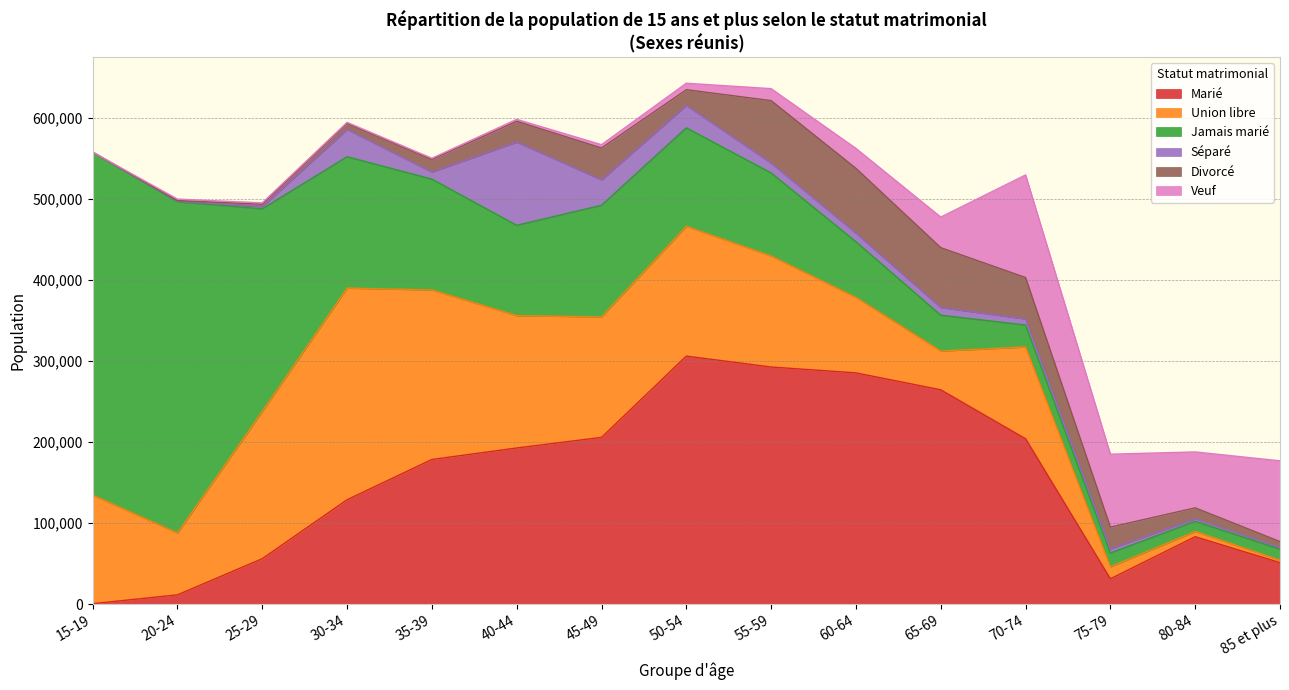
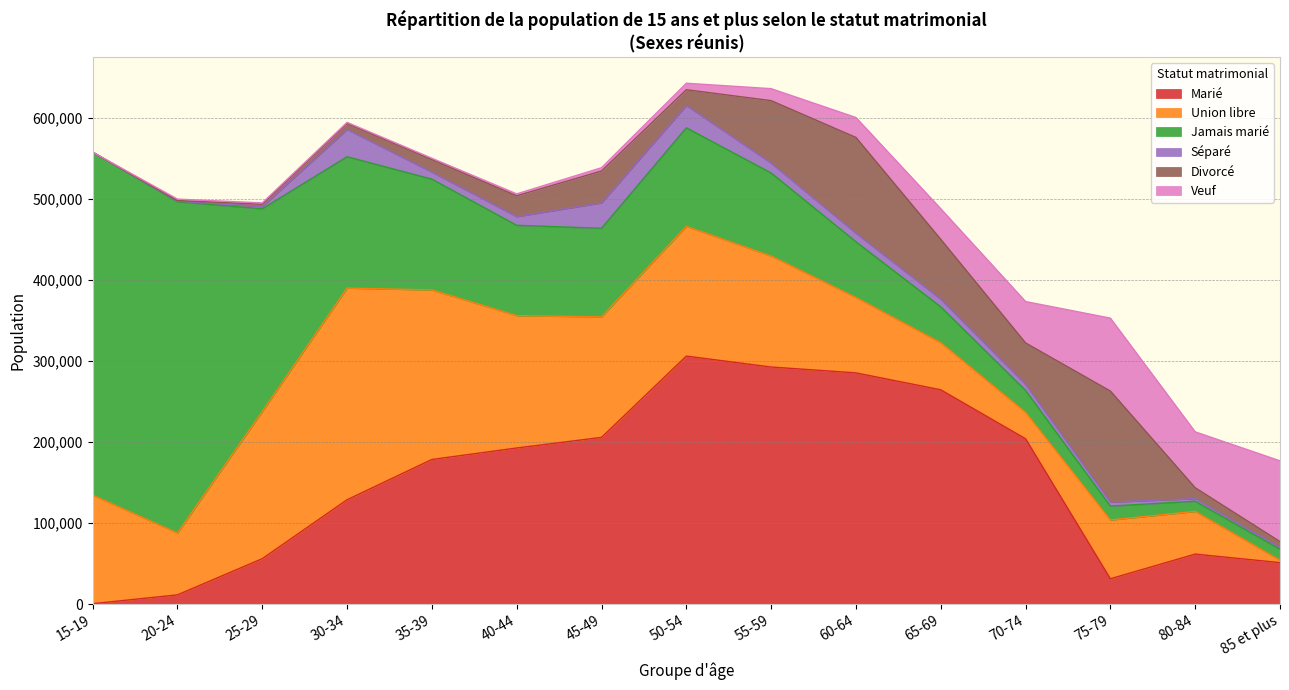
Séparé, 40-44: 100,000 -> 10,000
Jamais marié, 45-49: 140,000 -> 110,000
Divorcé, 60-64: 80,000 -> 120,000
Union libre, 65-69: 50,000 -> 60,000
Union libre, 70-74: 110,000 -> 30,000
Veuf, 70-74: 130,000 -> 50,000
Union libre, 75-79: 10,000 -> 70,000
Divorcé, 75-79: 30,000 -> 140,000
Marié, 80-84: 80,000 -> 60,000
Union libre, 80-84: 10,000 -> 50,000
